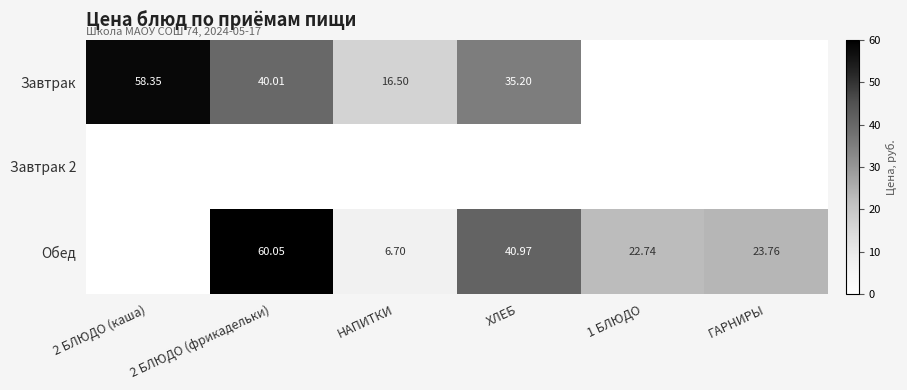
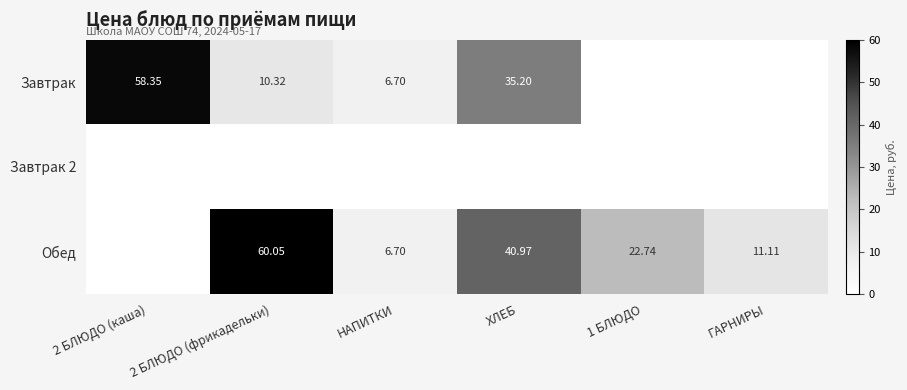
Завтрак, 2 БЛЮДО (фрикадельки): 40.01 -> 10.32
Завтрак, НАПИТКИ: 16.50 -> 6.70
Обед, ГАРНИРЫ: 23.76 -> 11.11
